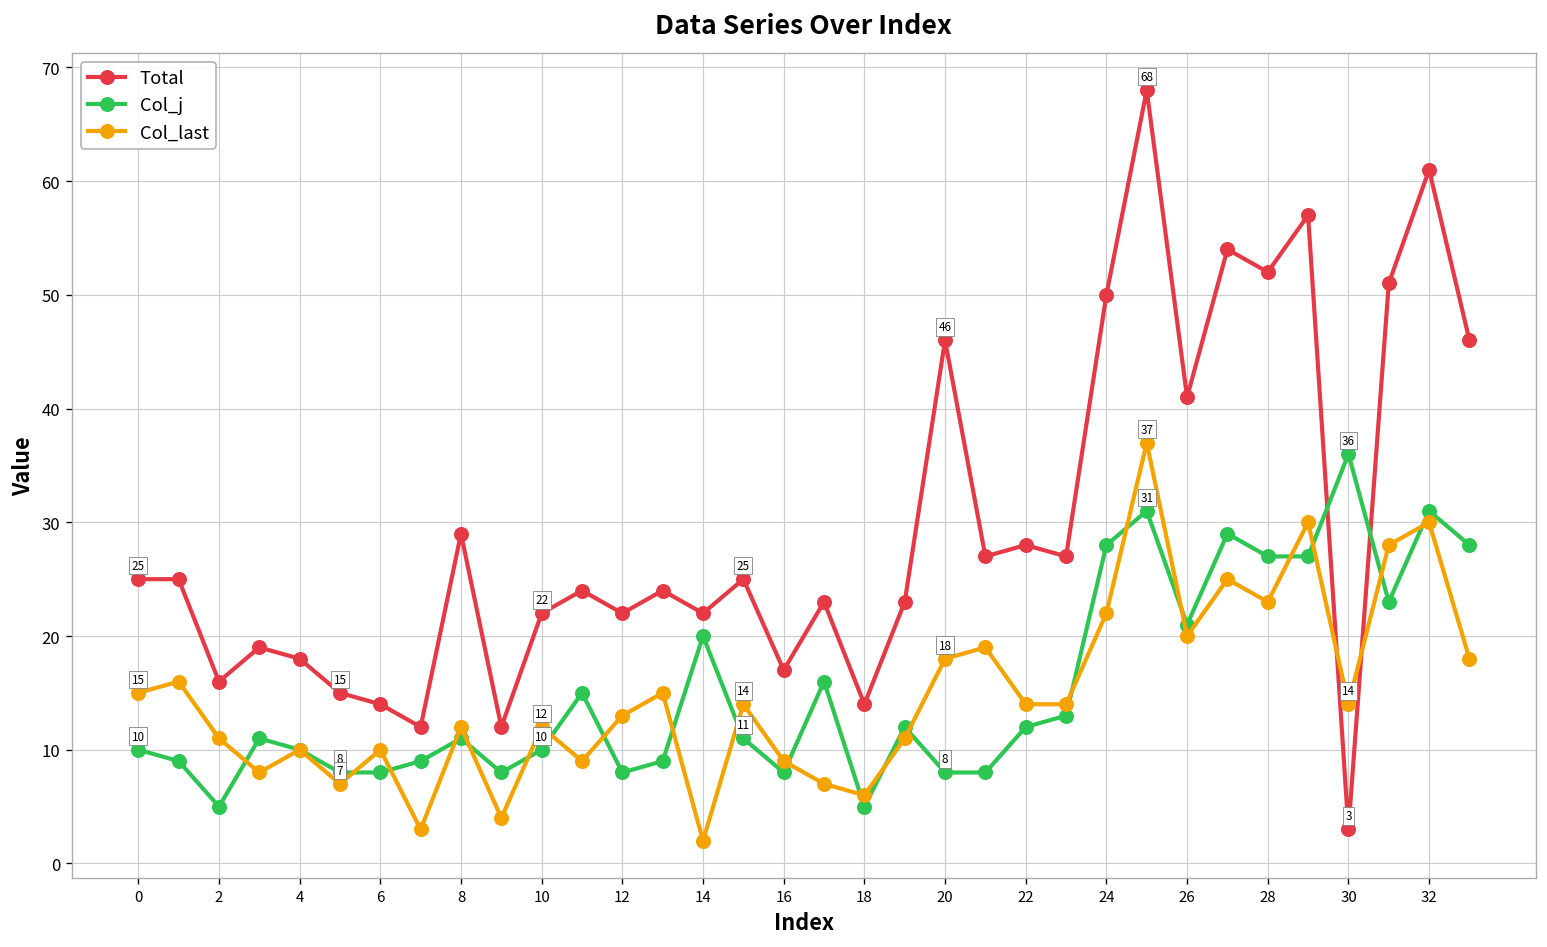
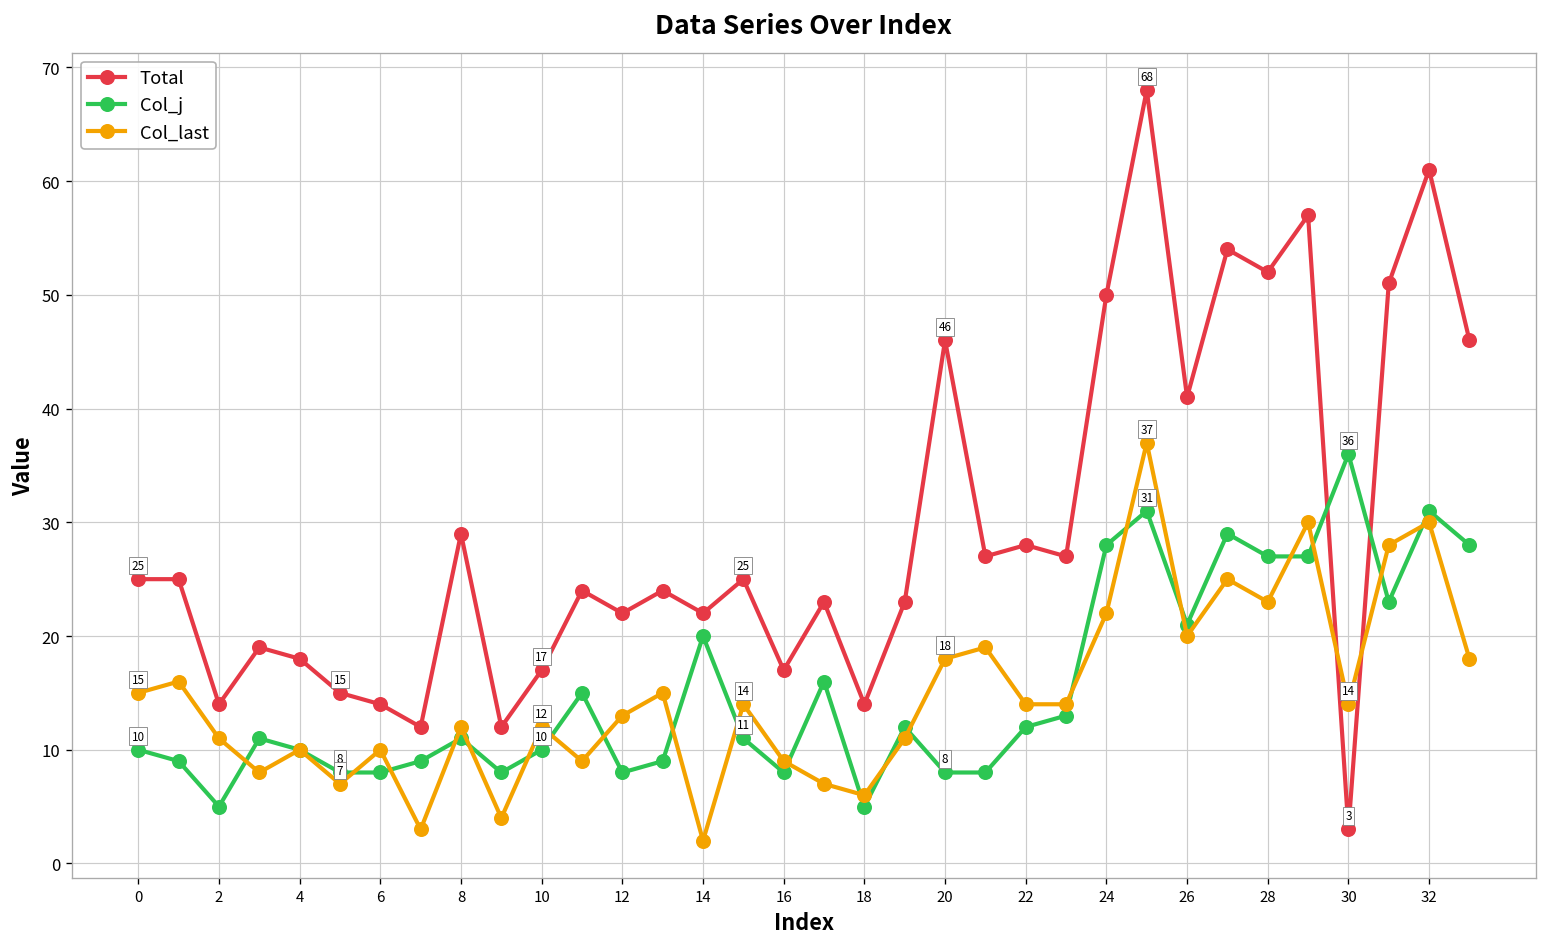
Total, 2: 16 -> 14
Total, 10: 22 -> 17
